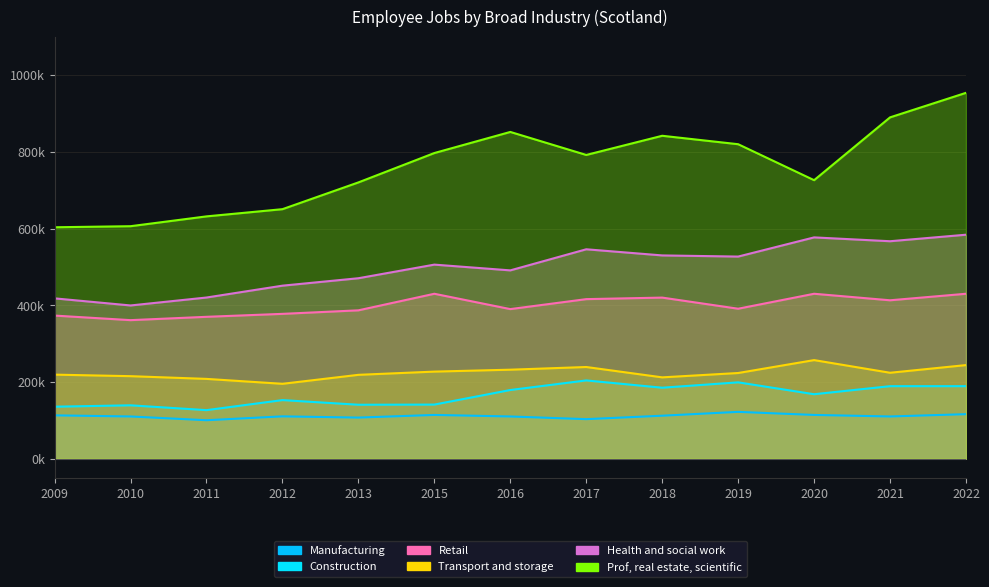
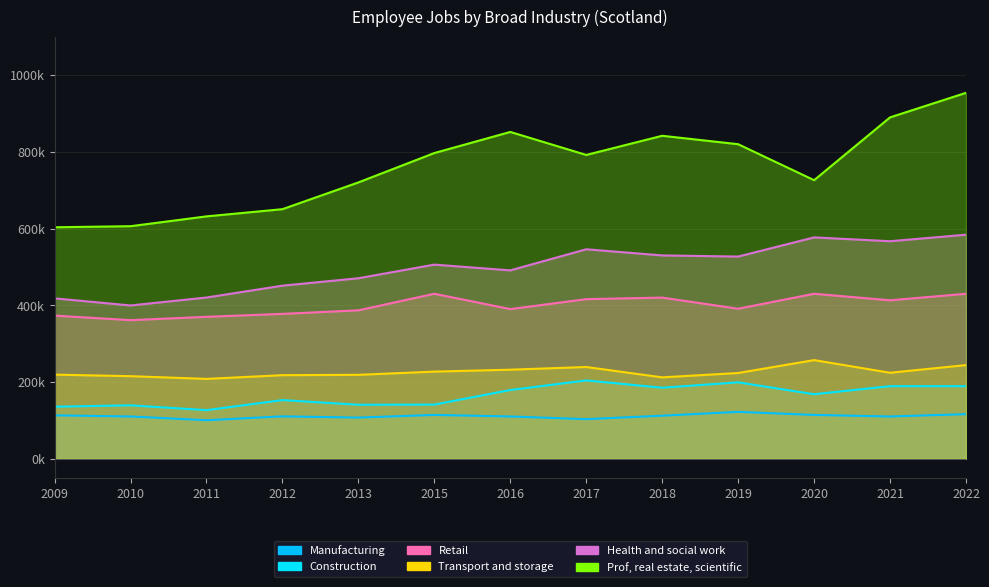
Transport and storage, 2012: 200000 -> 220000
